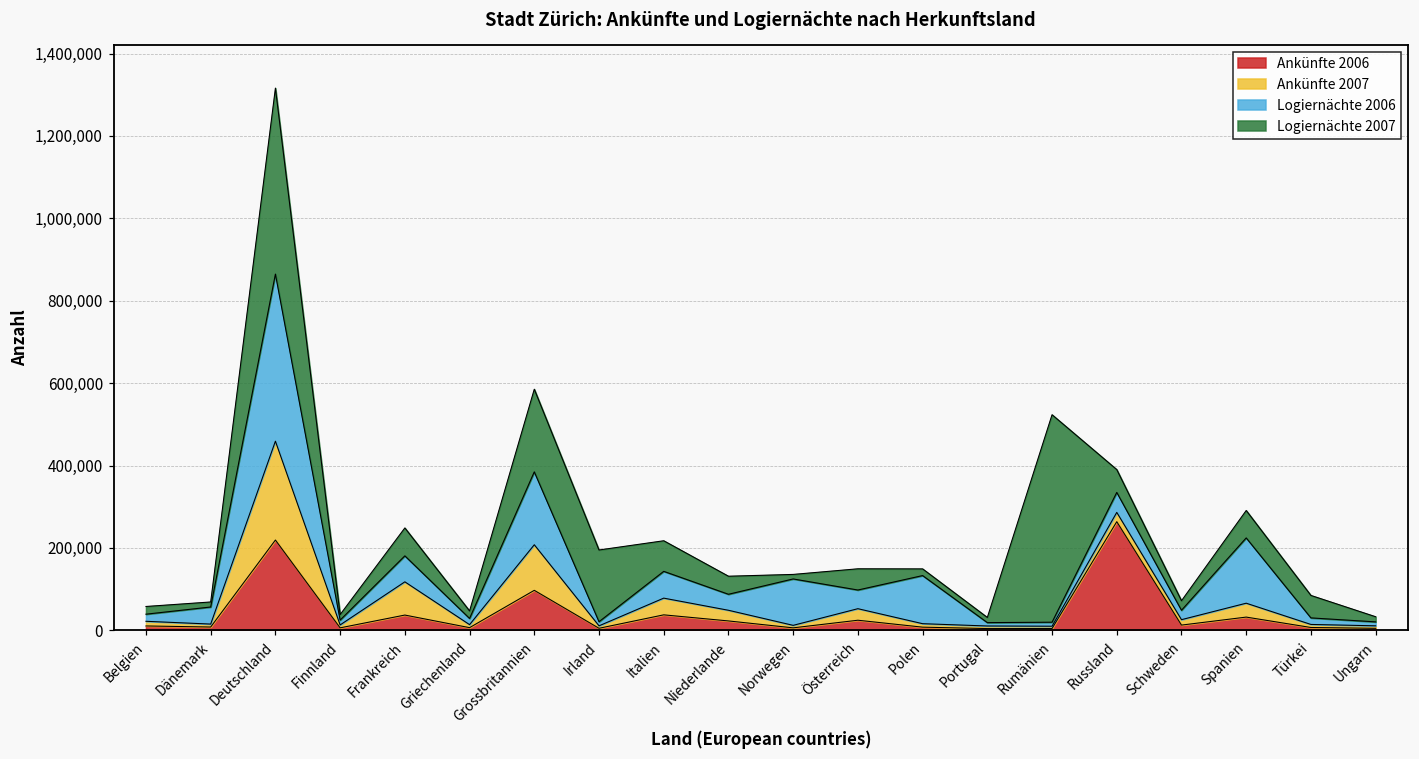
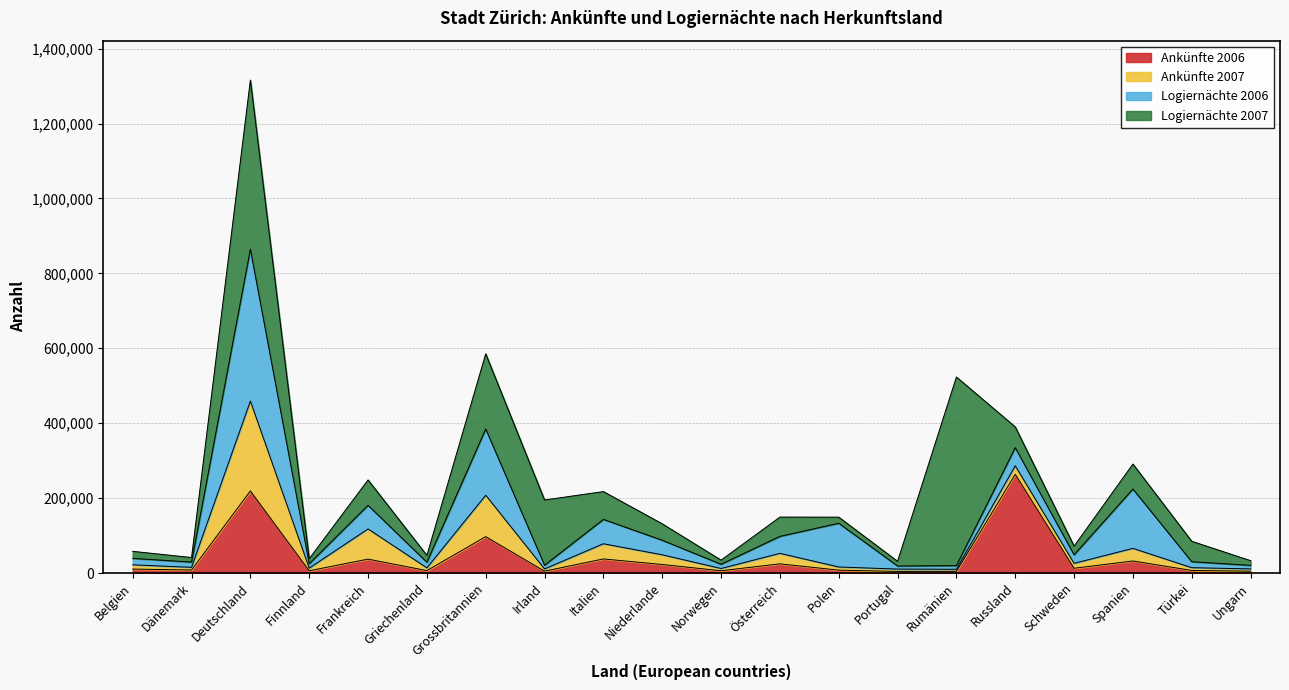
Logiernächte 2006, Dänemark: 40,000 -> 10,000
Logiernächte 2006, Norwegen: 110,000 -> 10,000
